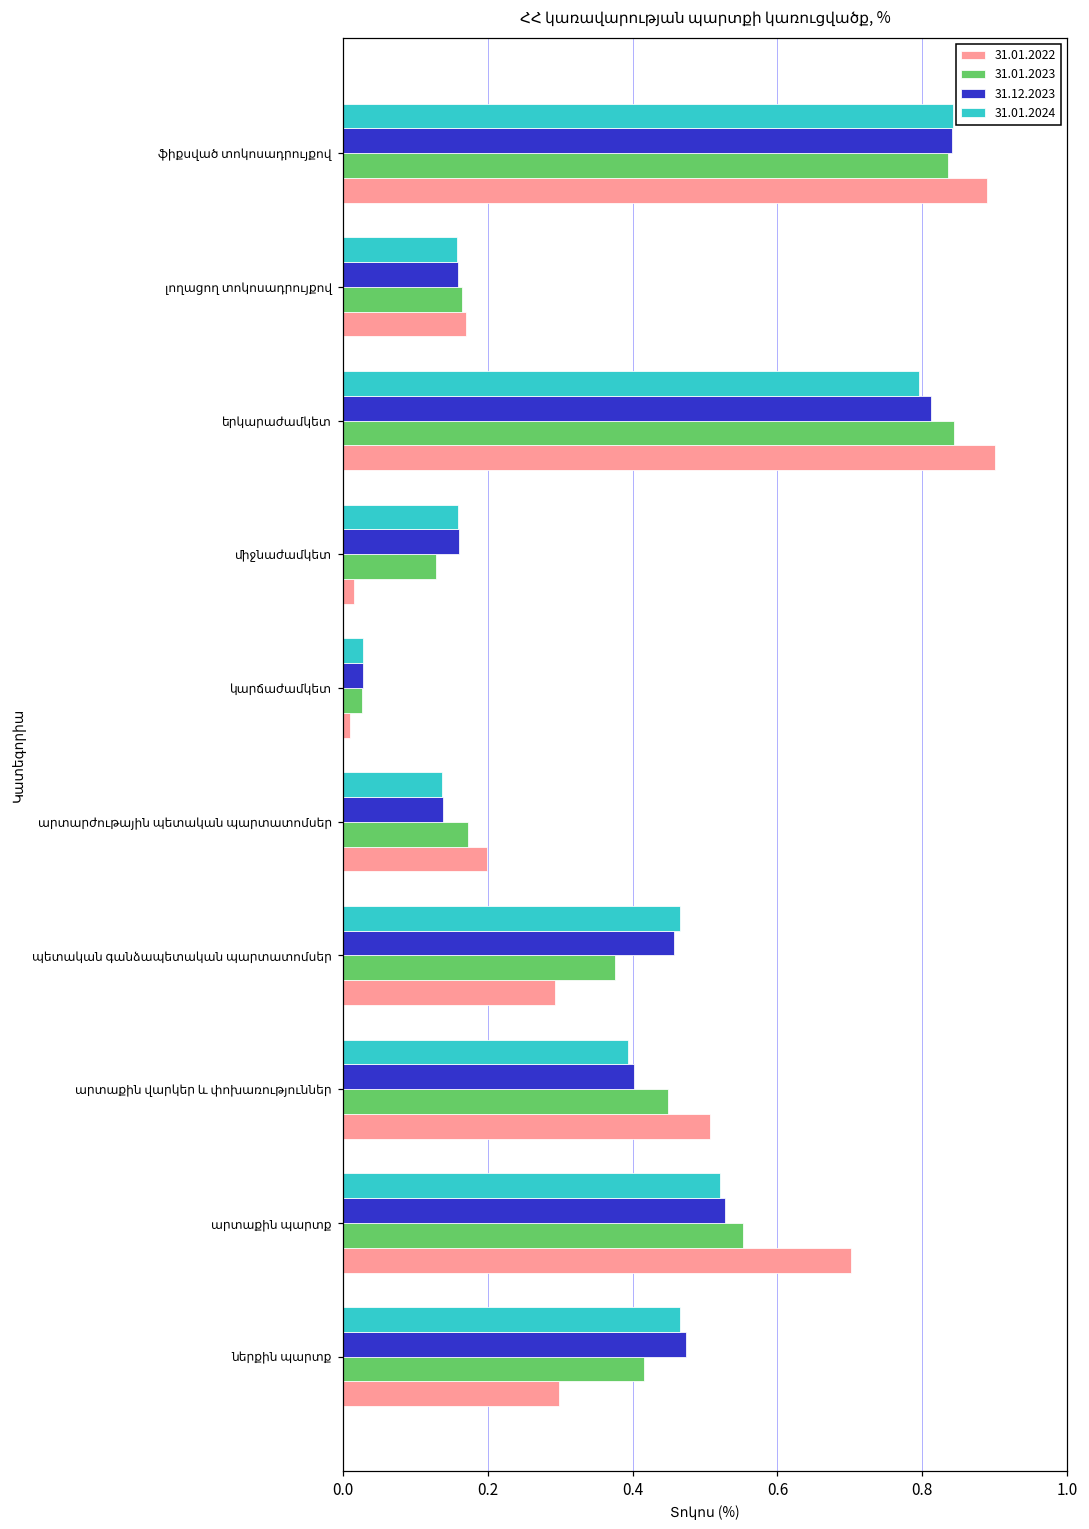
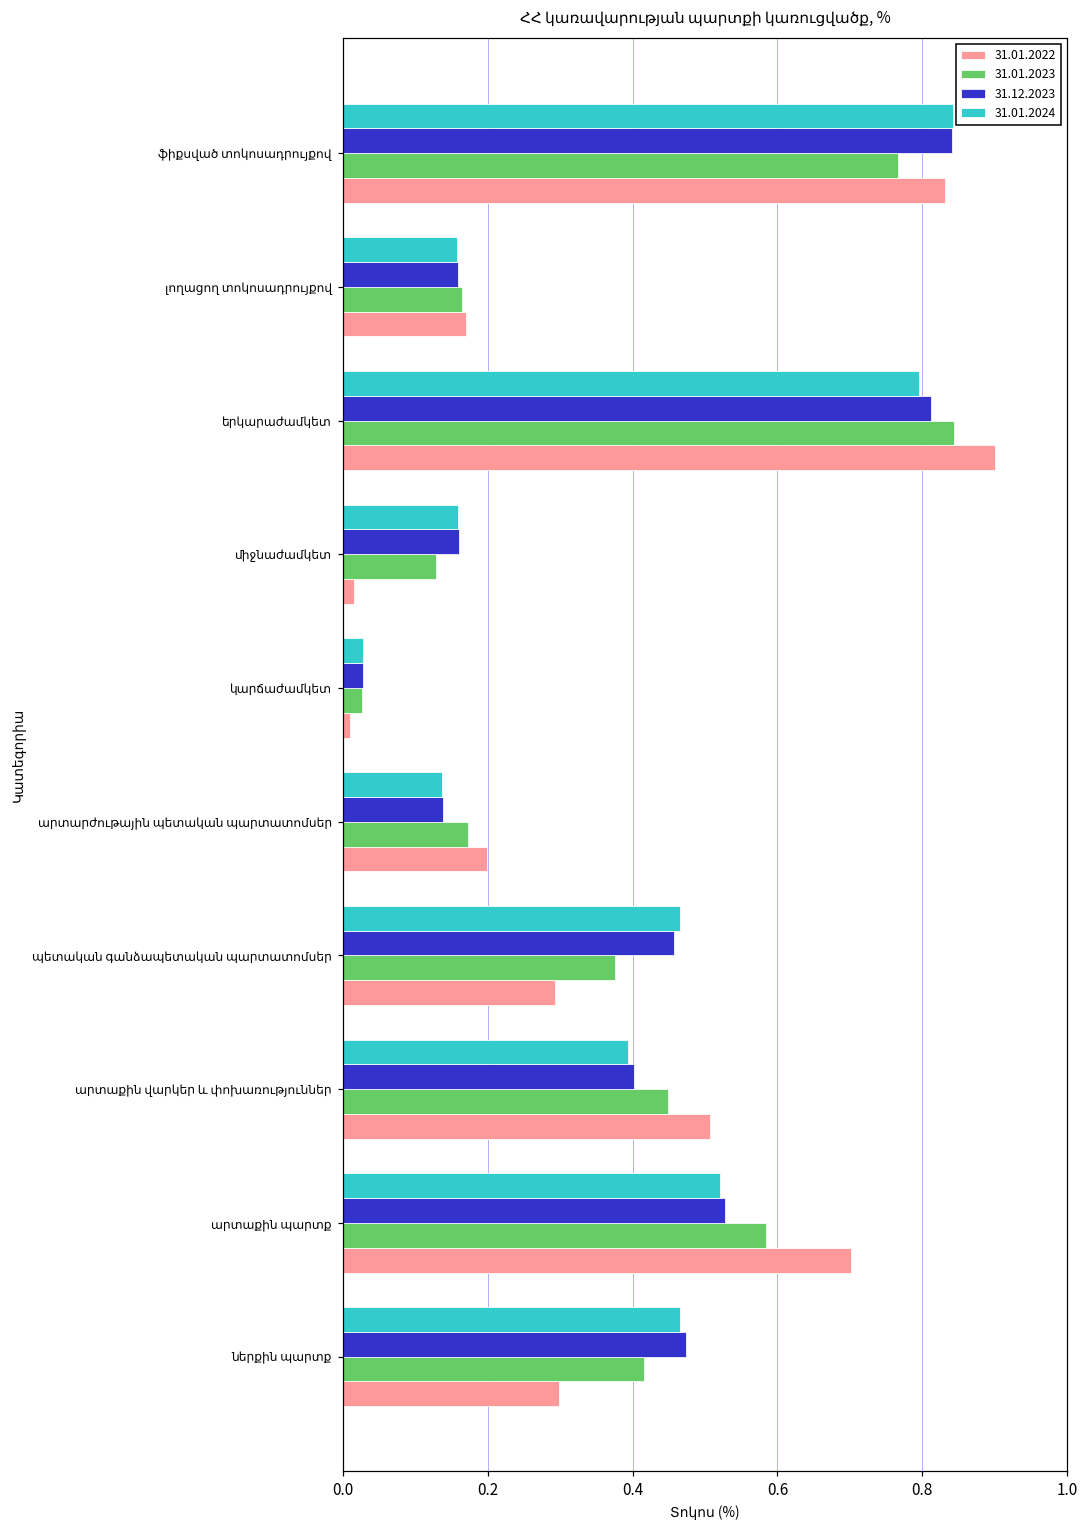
31.01.2023, ֆիքսված տոկոսադրույքով: 0.83 -> 0.77
31.01.2022, ֆիքսված տոկոսադրույքով: 0.89 -> 0.83
31.01.2023, արտաքին պարտք: 0.55 -> 0.58
